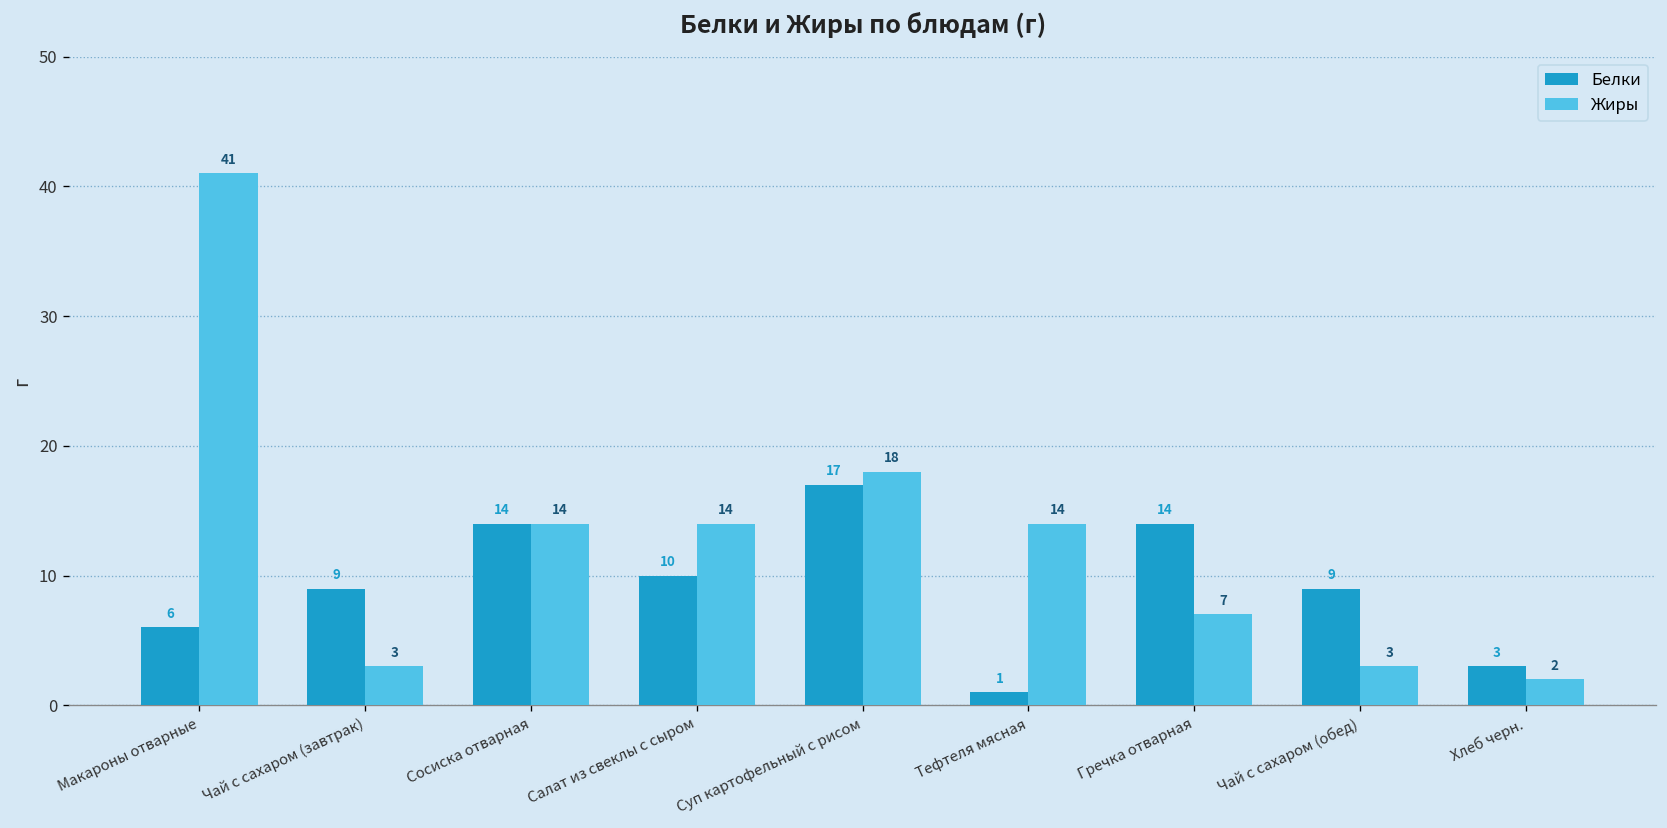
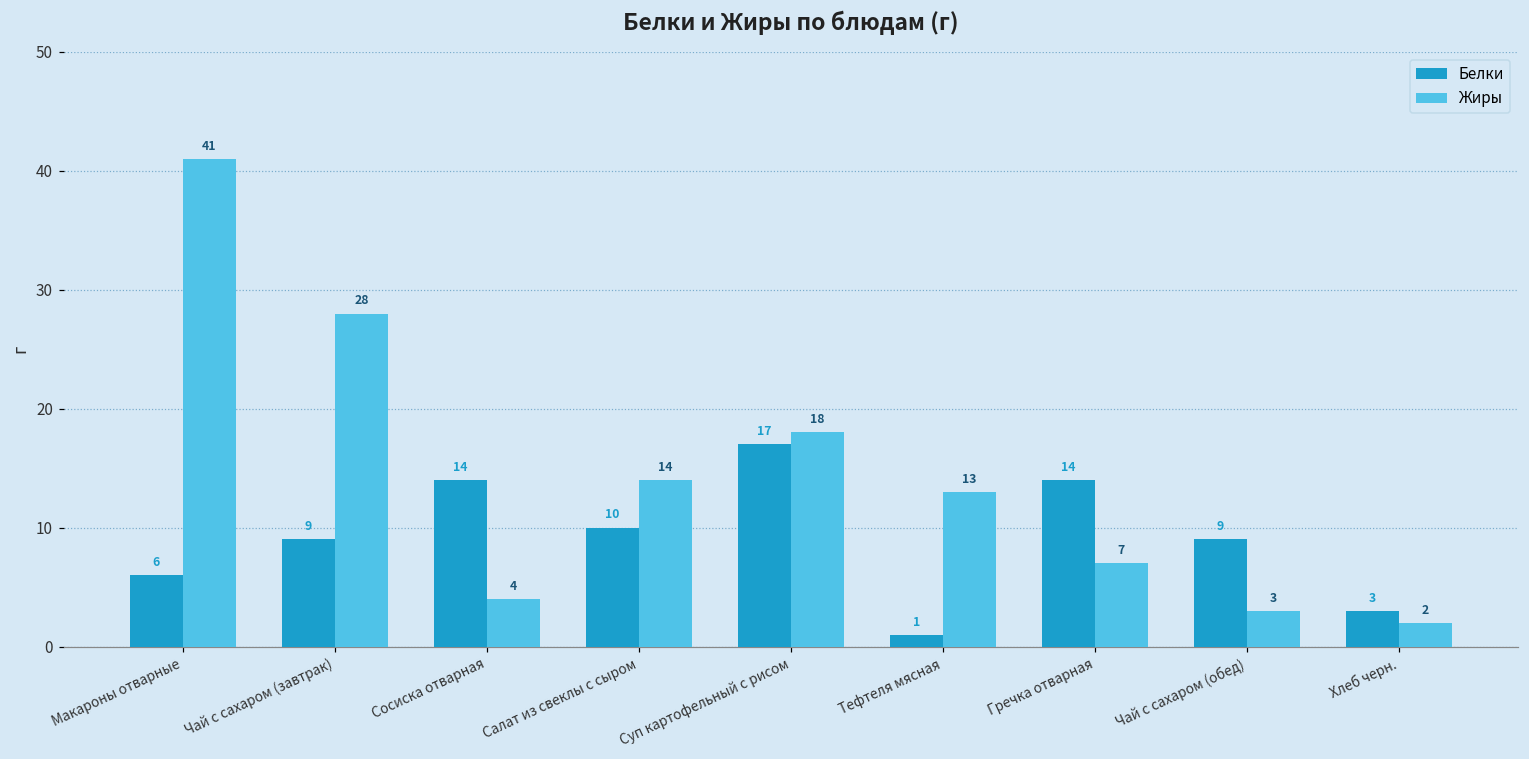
Жиры, Чай с сахаром (завтрак): 3 -> 28
Жиры, Сосиска отварная: 14 -> 4
Жиры, Тефтеля мясная: 14 -> 13
